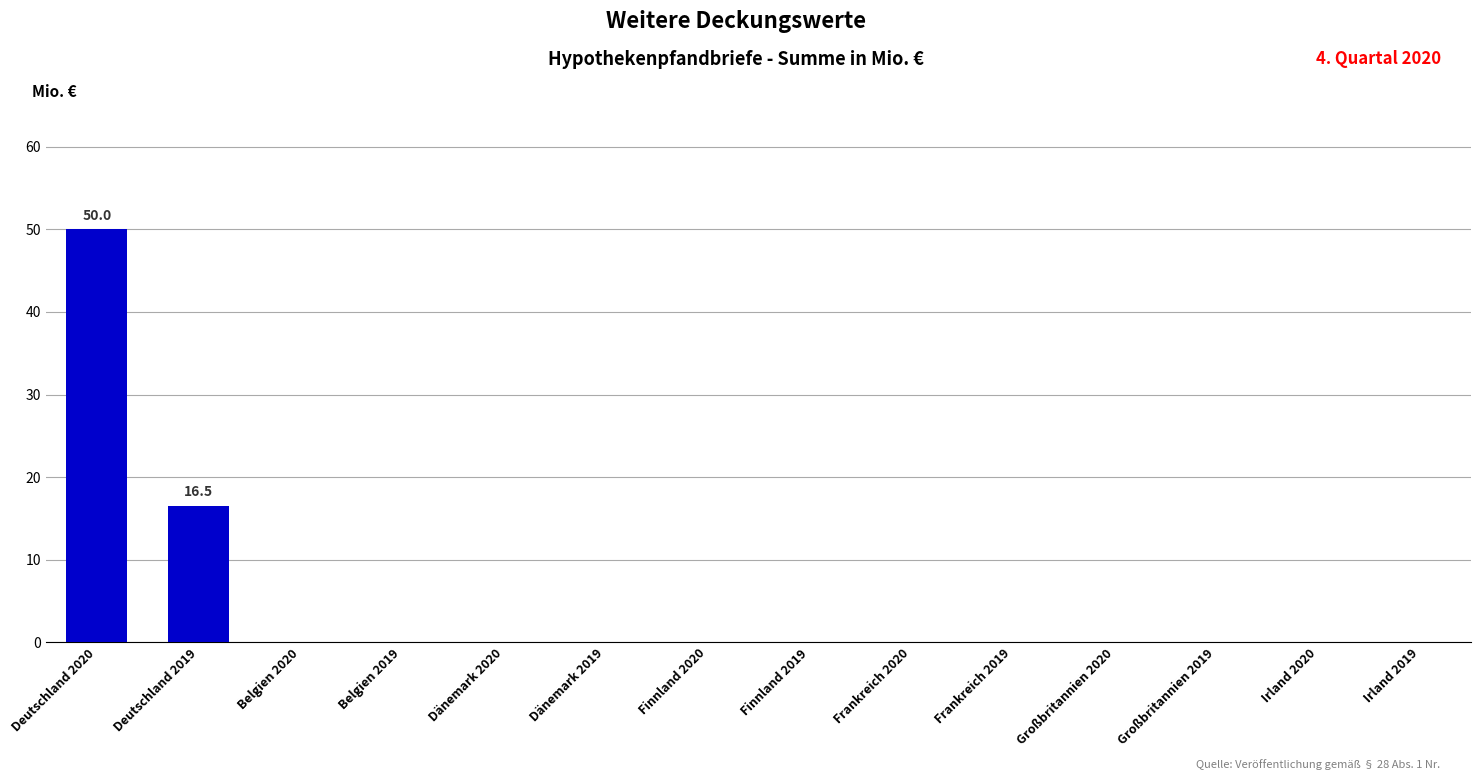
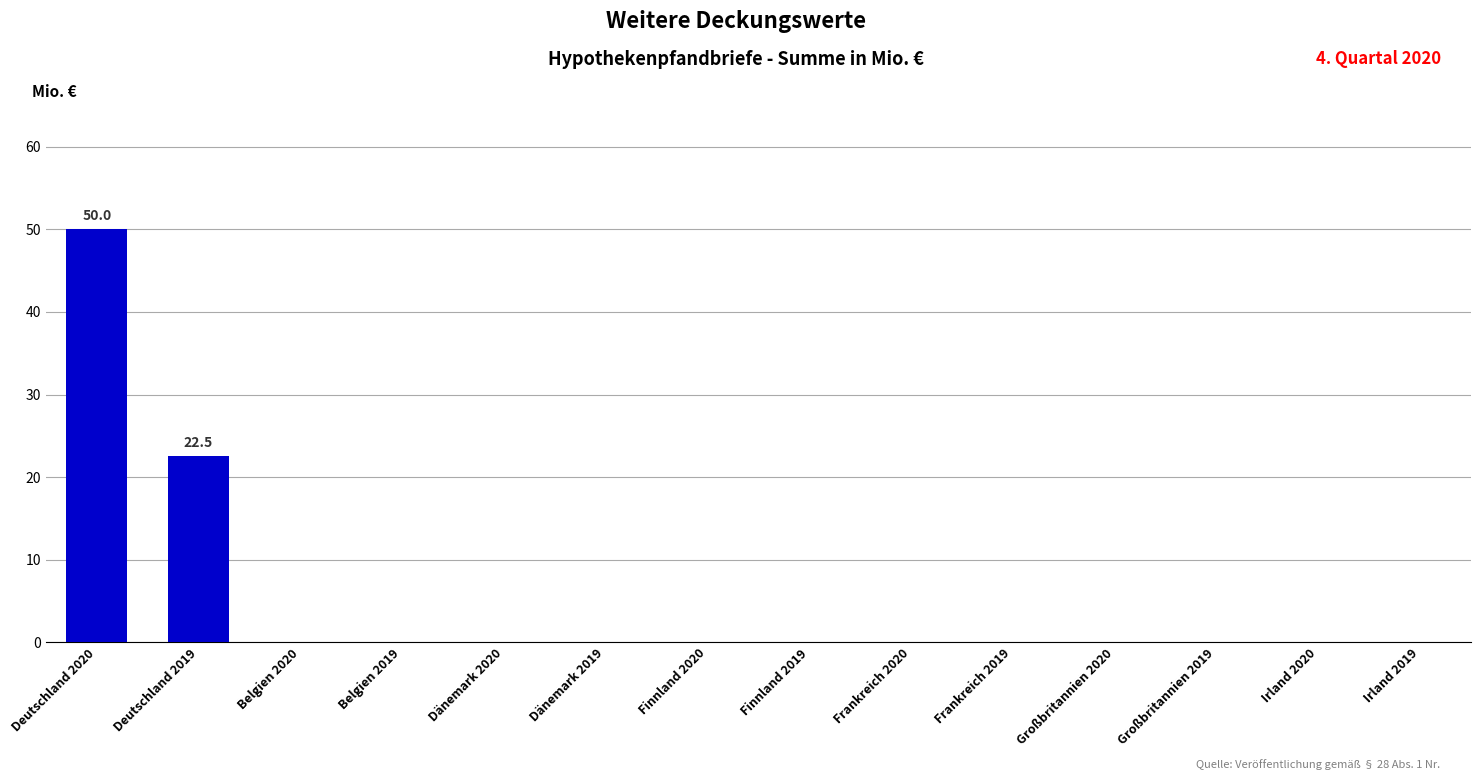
Deutschland 2019: 16.5 -> 22.5
